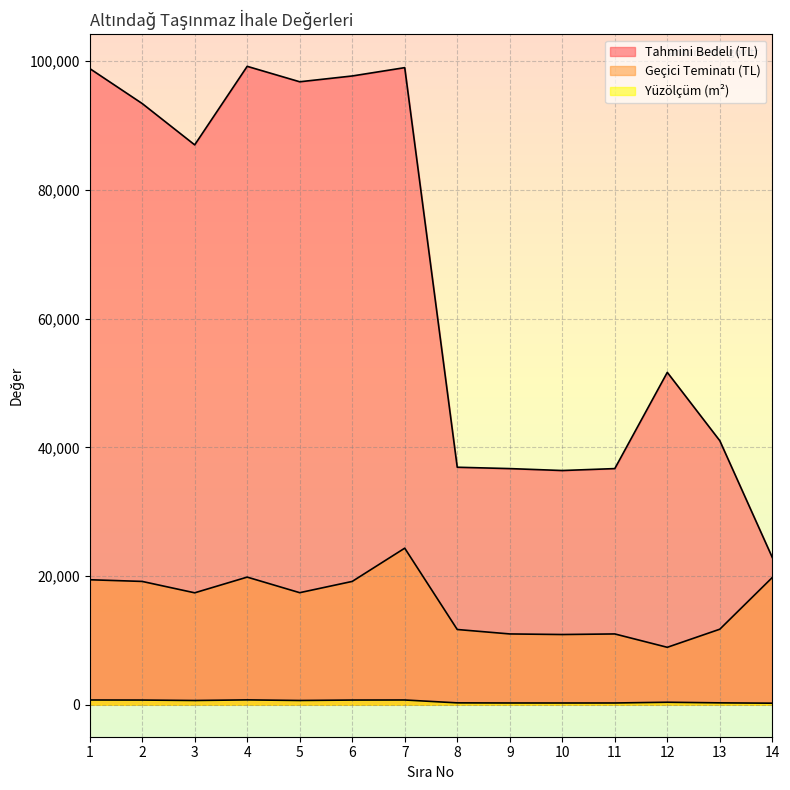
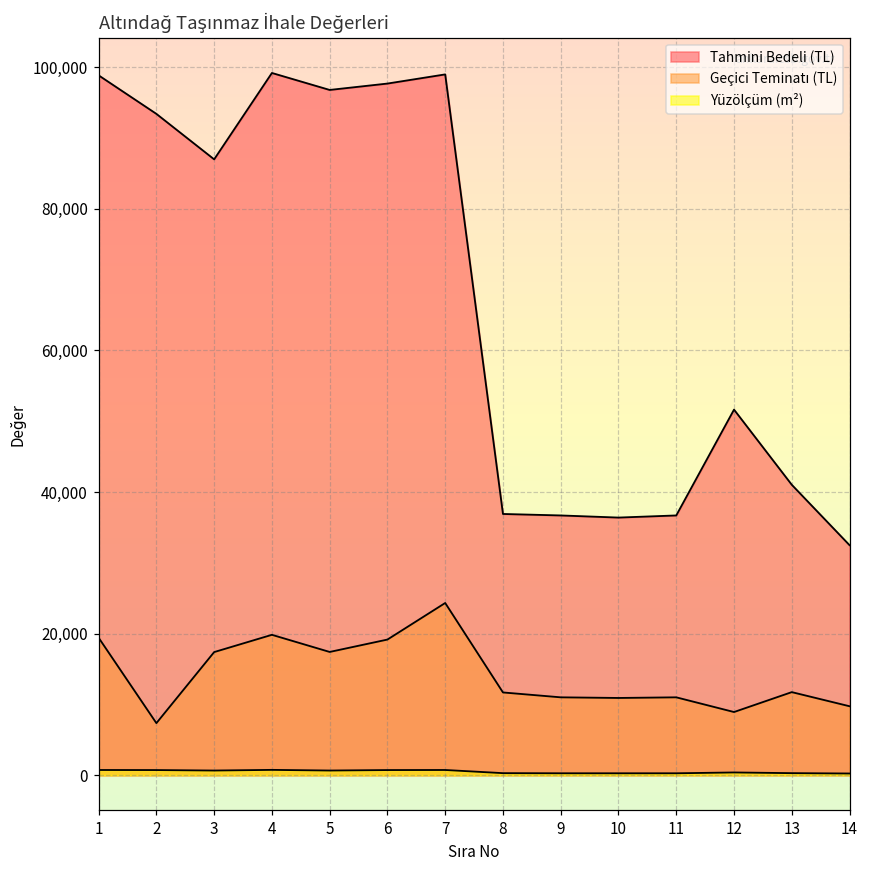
Geçici Teminatı (TL), 2: 19,000 -> 7,000
Tahmini Bedeli (TL), 14: 23,000 -> 33,000
Geçici Teminatı (TL), 14: 20,000 -> 10,000
